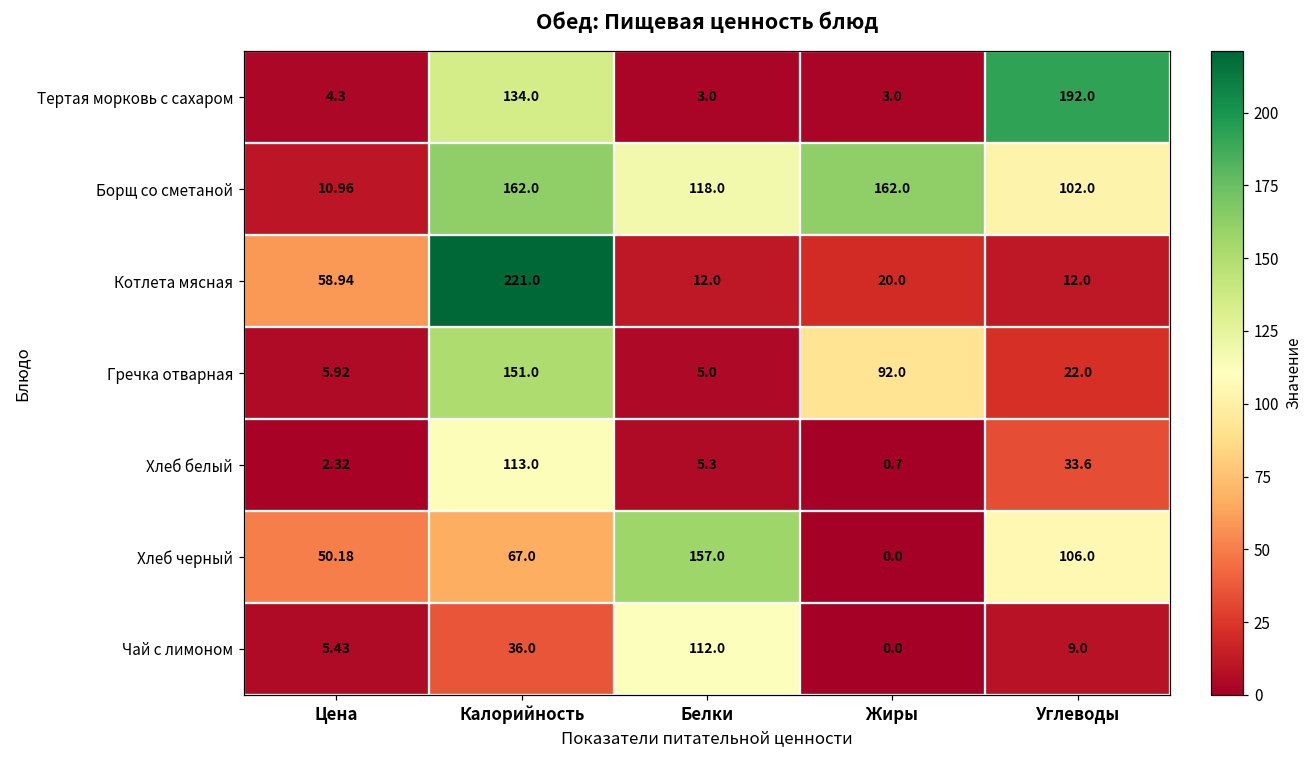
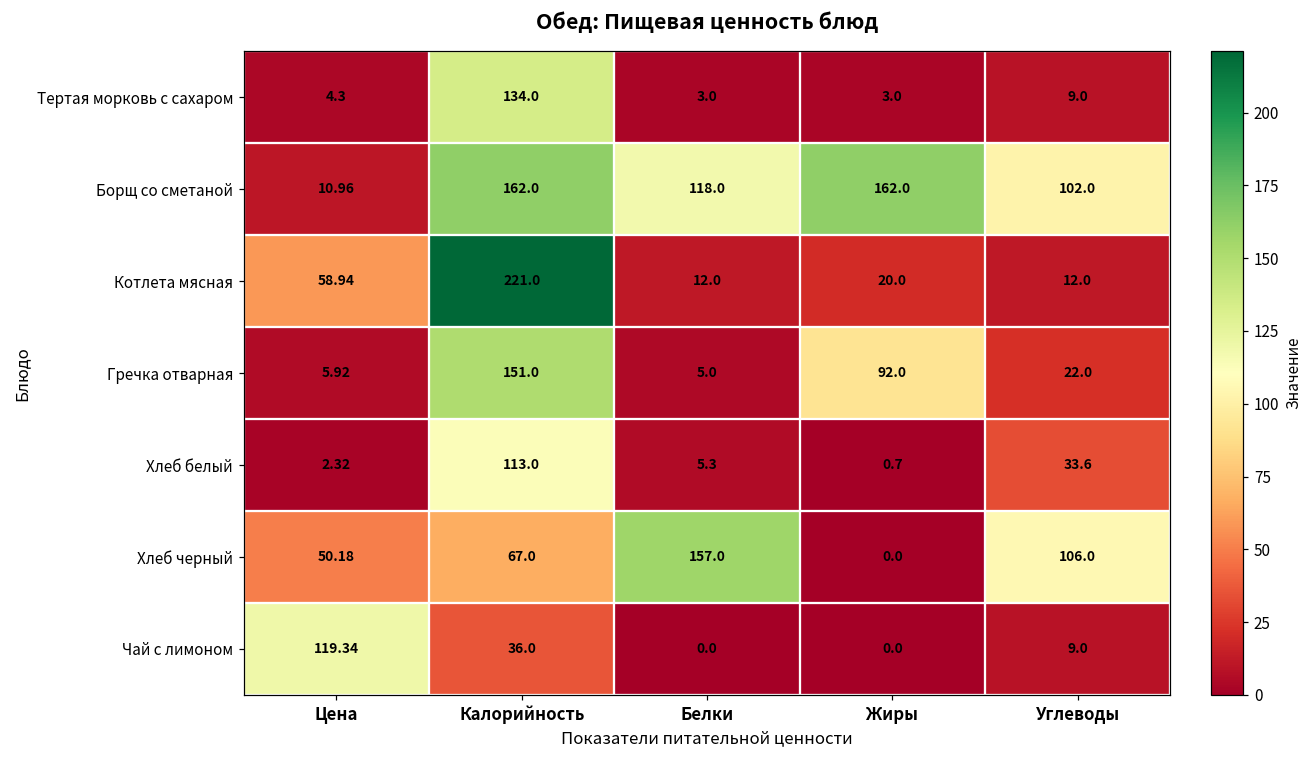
Тертая морковь с сахаром, Углеводы: 192.0 -> 9.0
Чай с лимоном, Цена: 5.43 -> 119.34
Чай с лимоном, Белки: 112.0 -> 0.0
